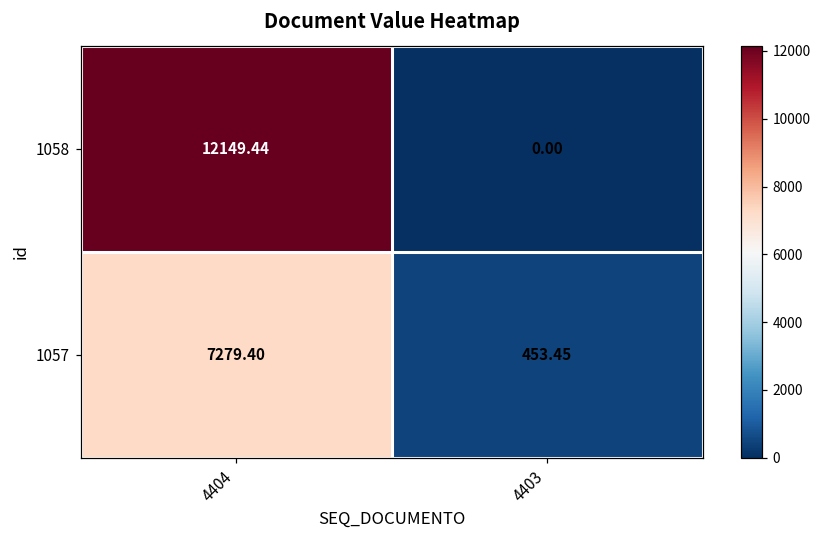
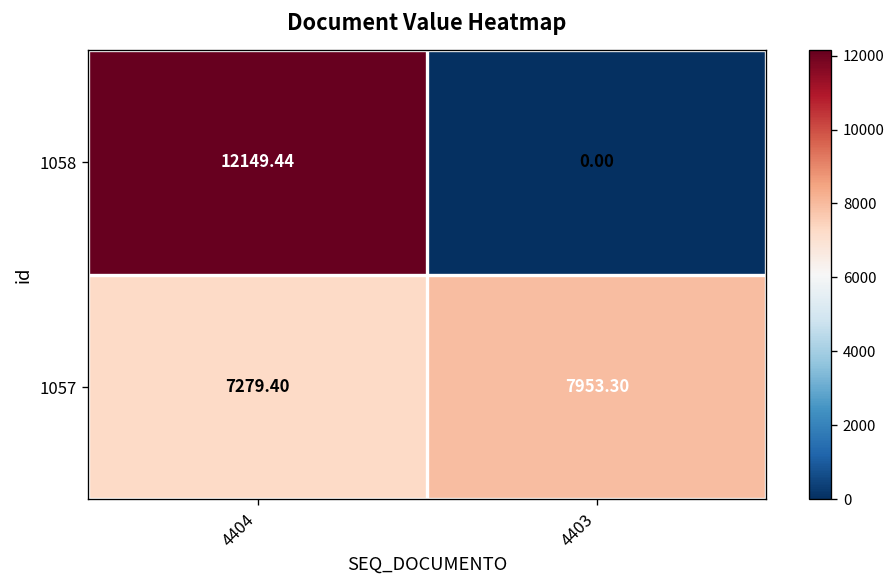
1057, 4403: 453.45 -> 7953.30
